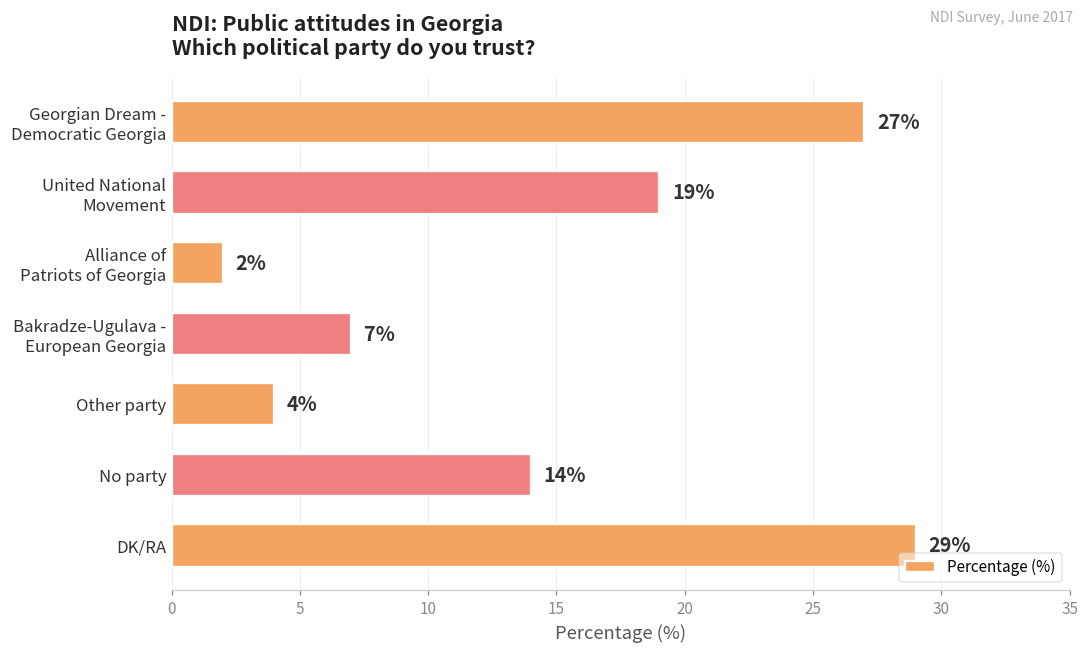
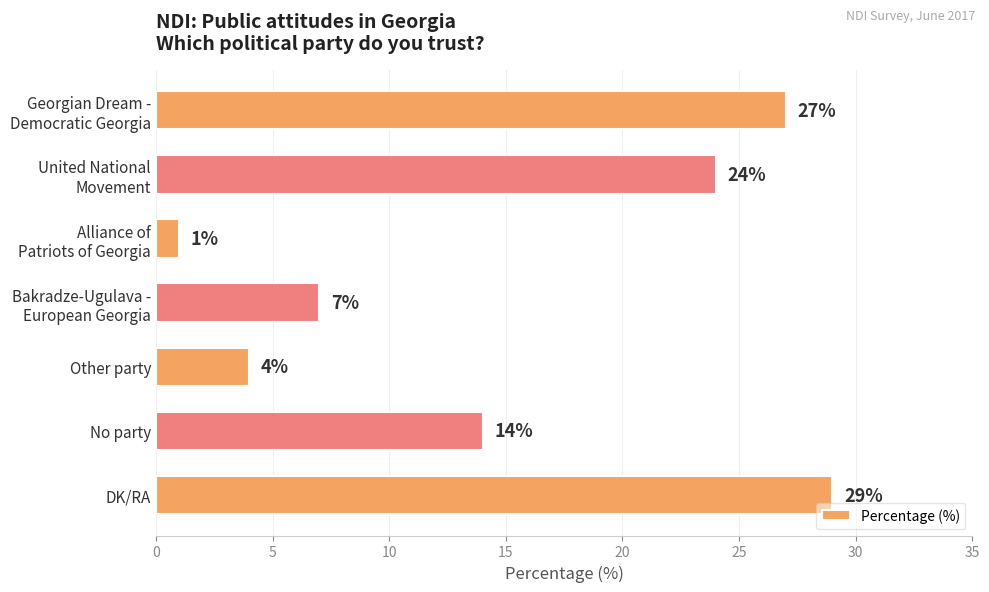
United National Movement: 19% -> 24%
Alliance of Patriots of Georgia: 2% -> 1%
